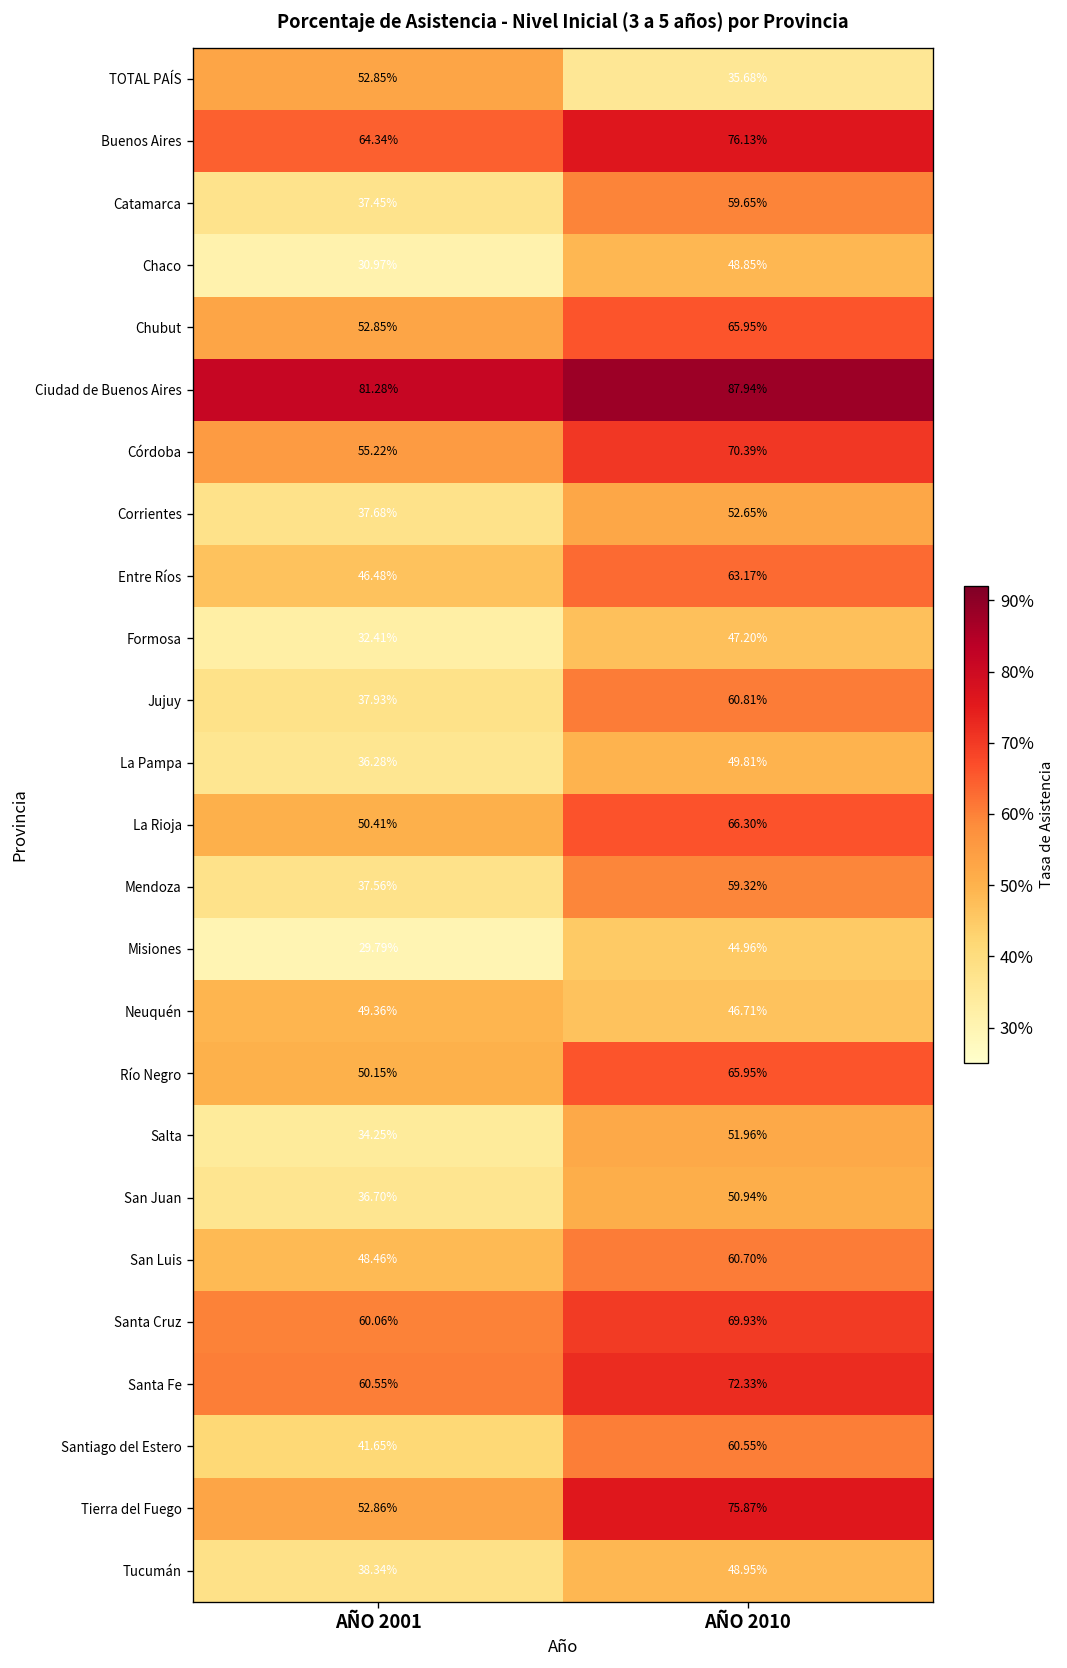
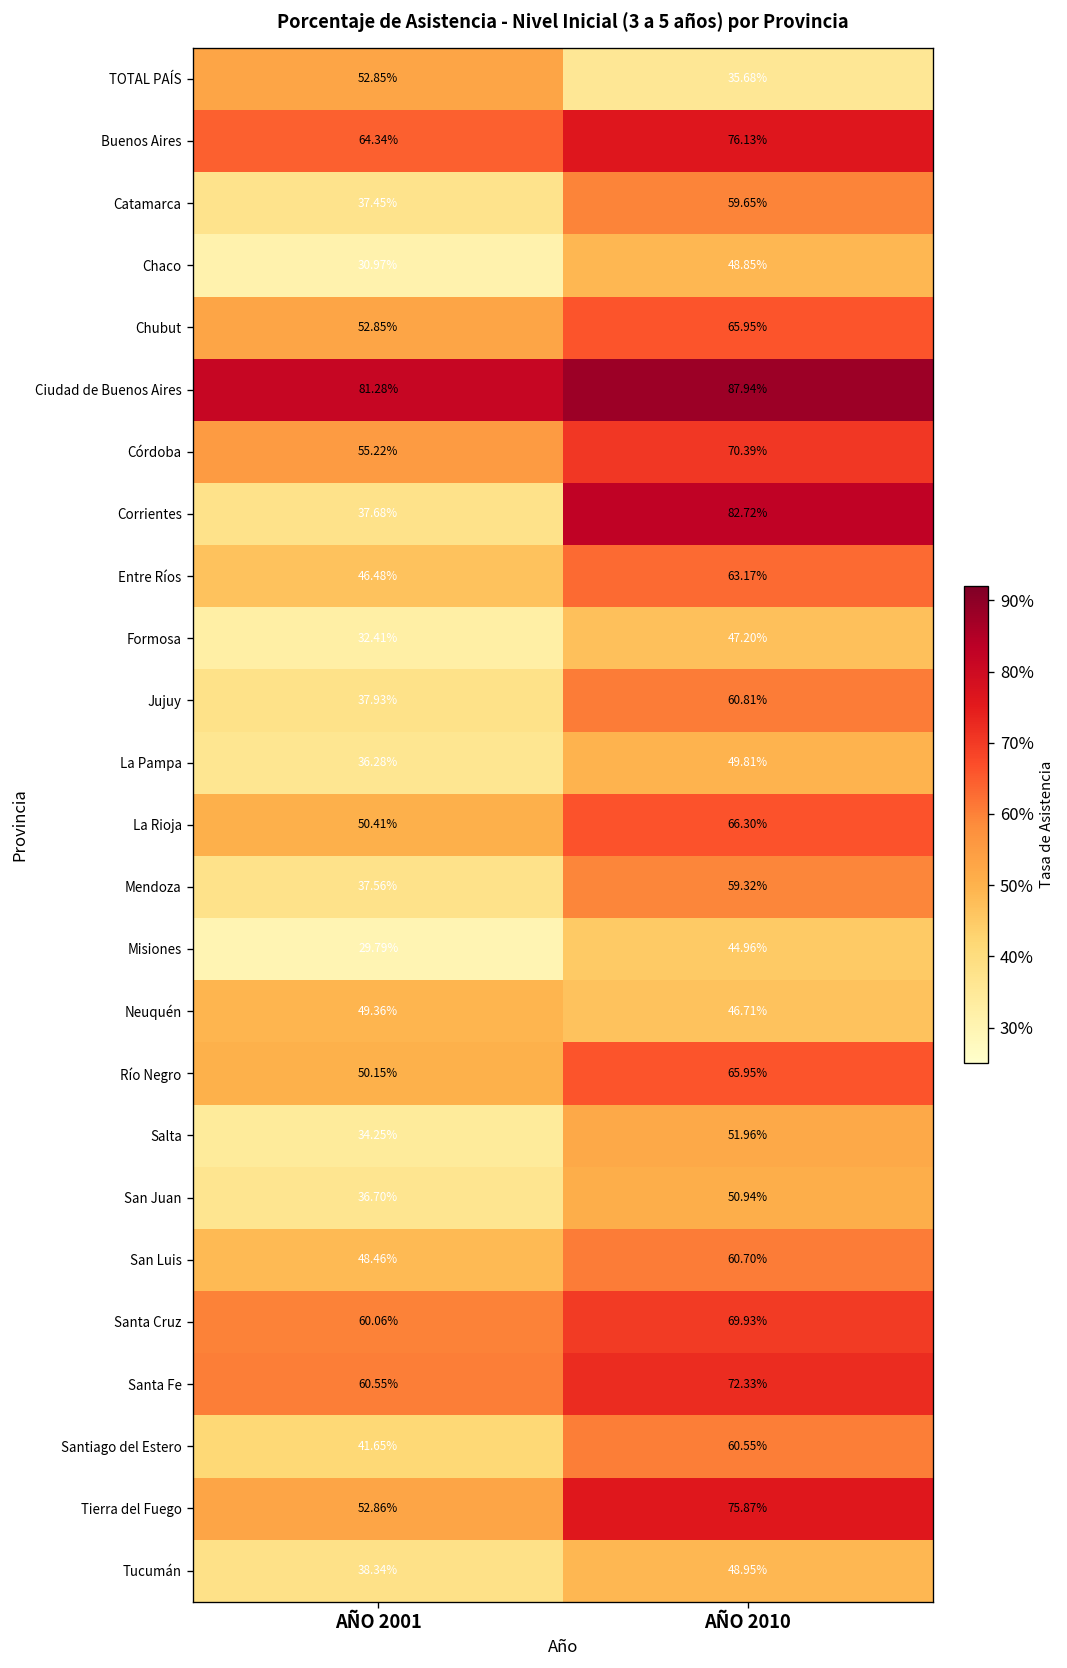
Corrientes, AÑO 2010: 52.65% -> 82.72%
